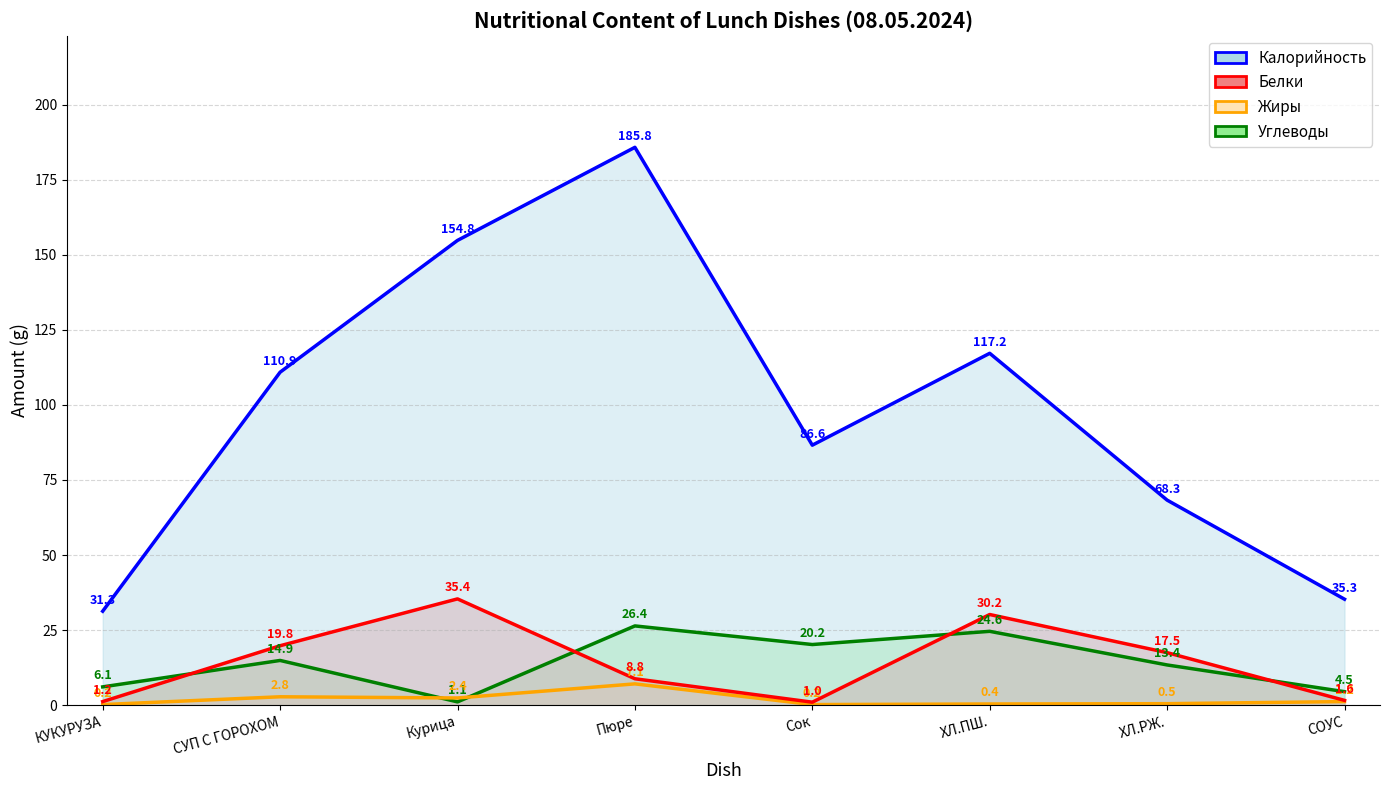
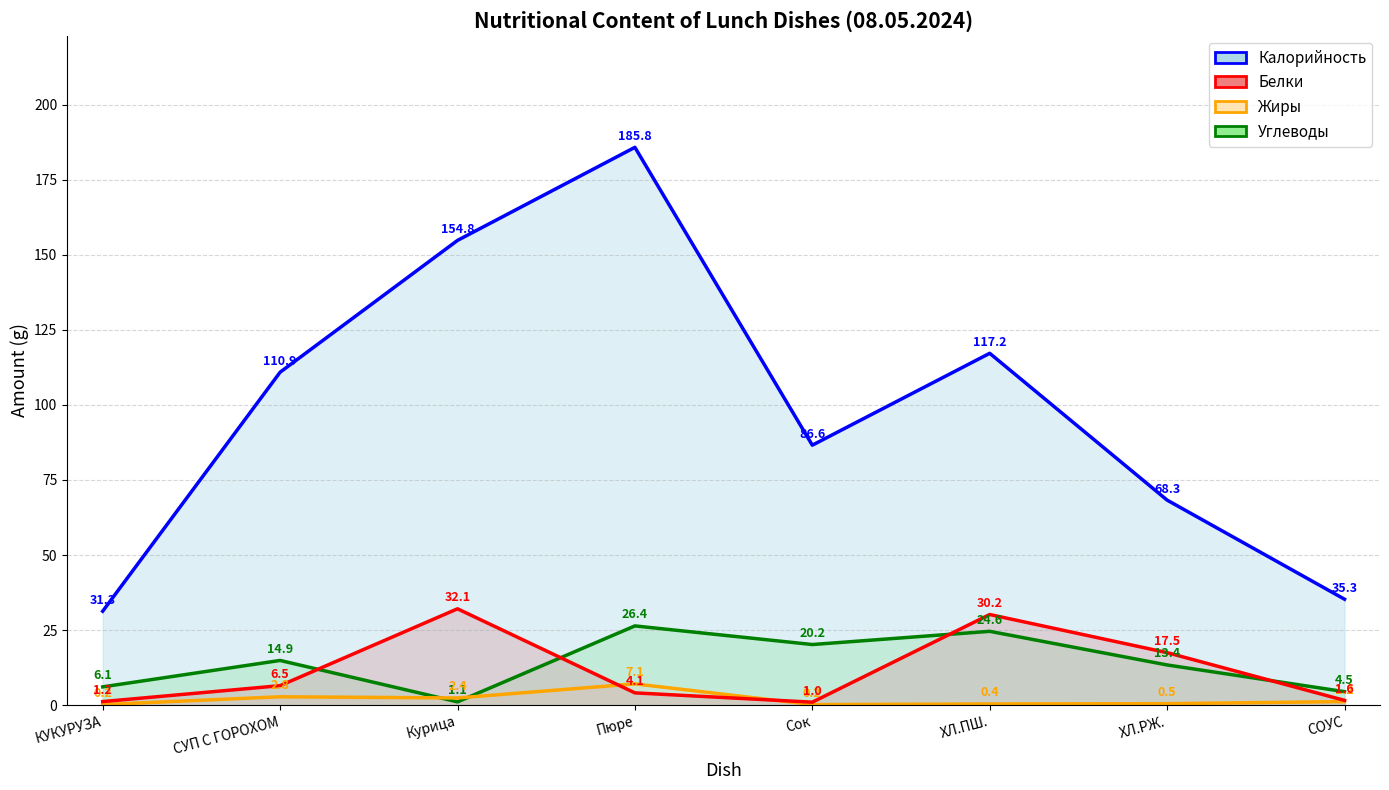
Белки, СУП С ГОРОХОМ: 19.8 -> 6.5
Белки, Курица: 35.4 -> 32.1
Белки, Пюре: 8.8 -> 4.1
